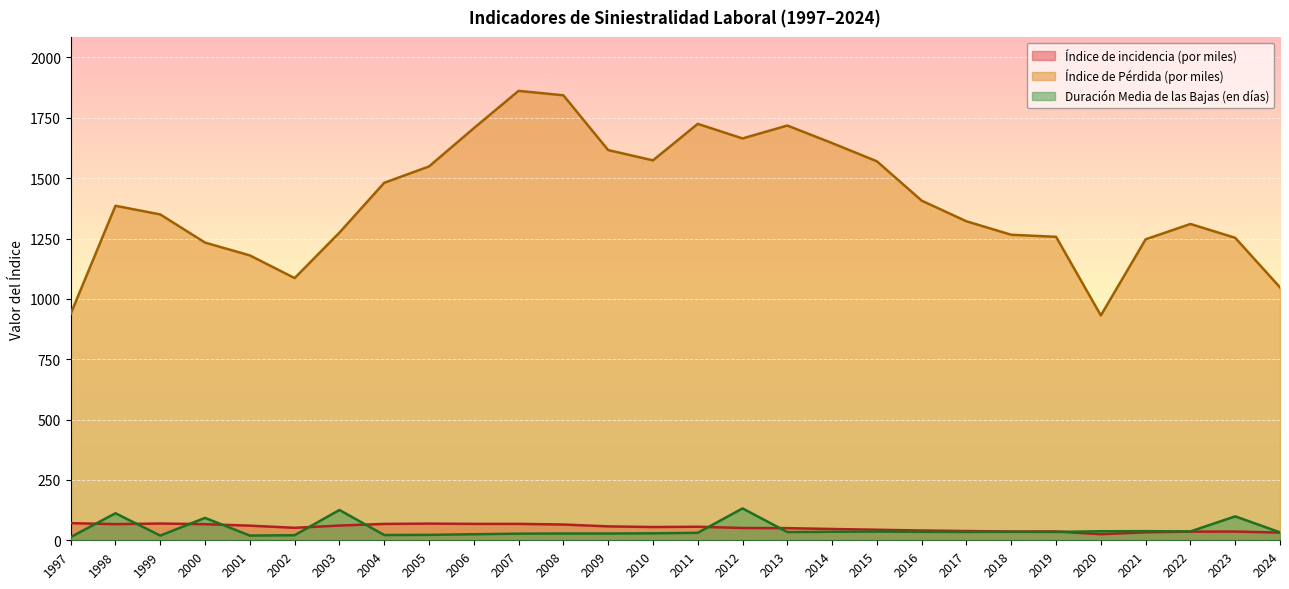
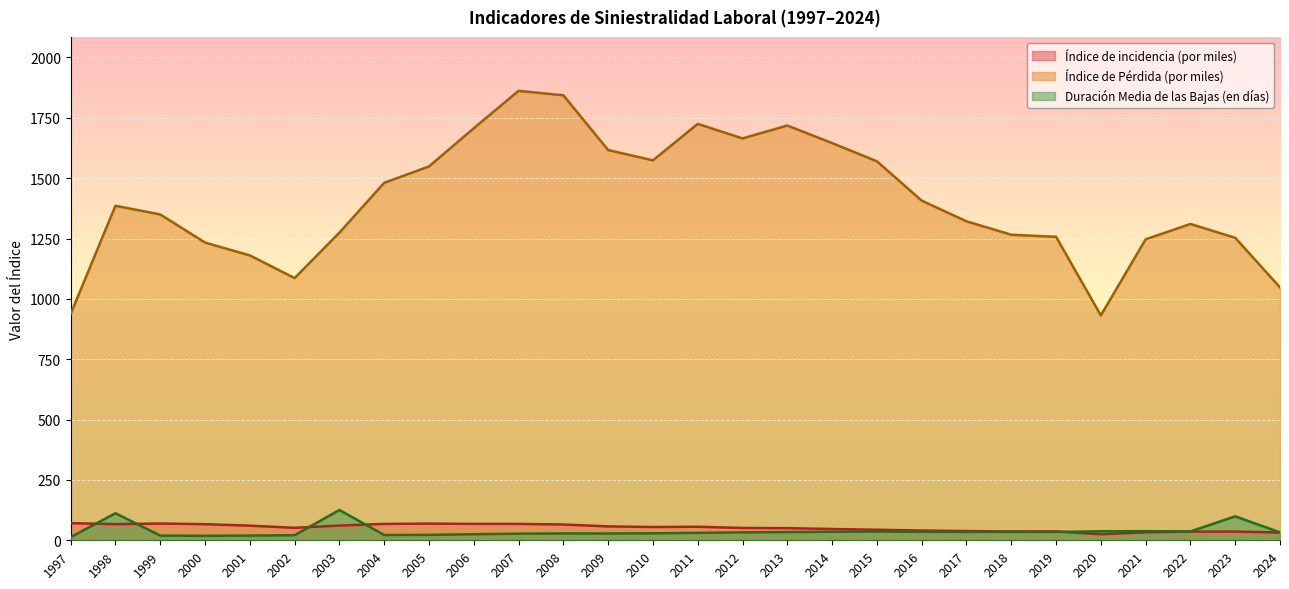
Duración Media de las Bajas (en días), 2000: 90 -> 20
Duración Media de las Bajas (en días), 2012: 130 -> 30
